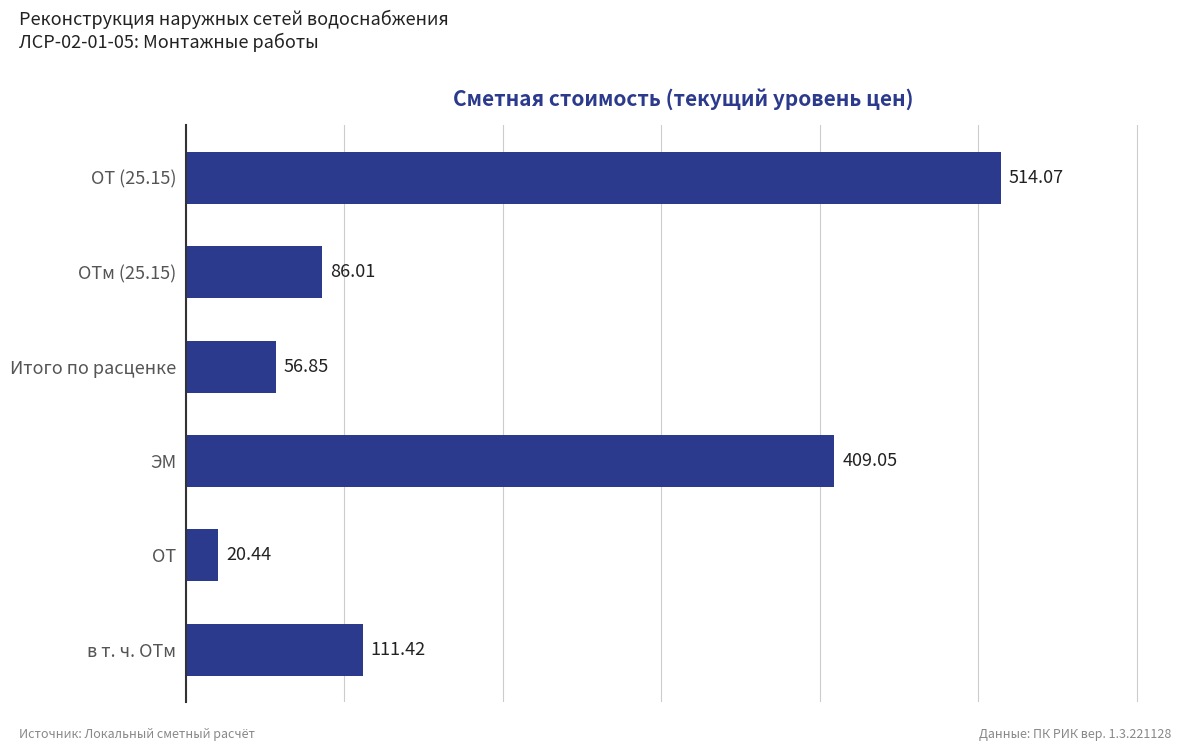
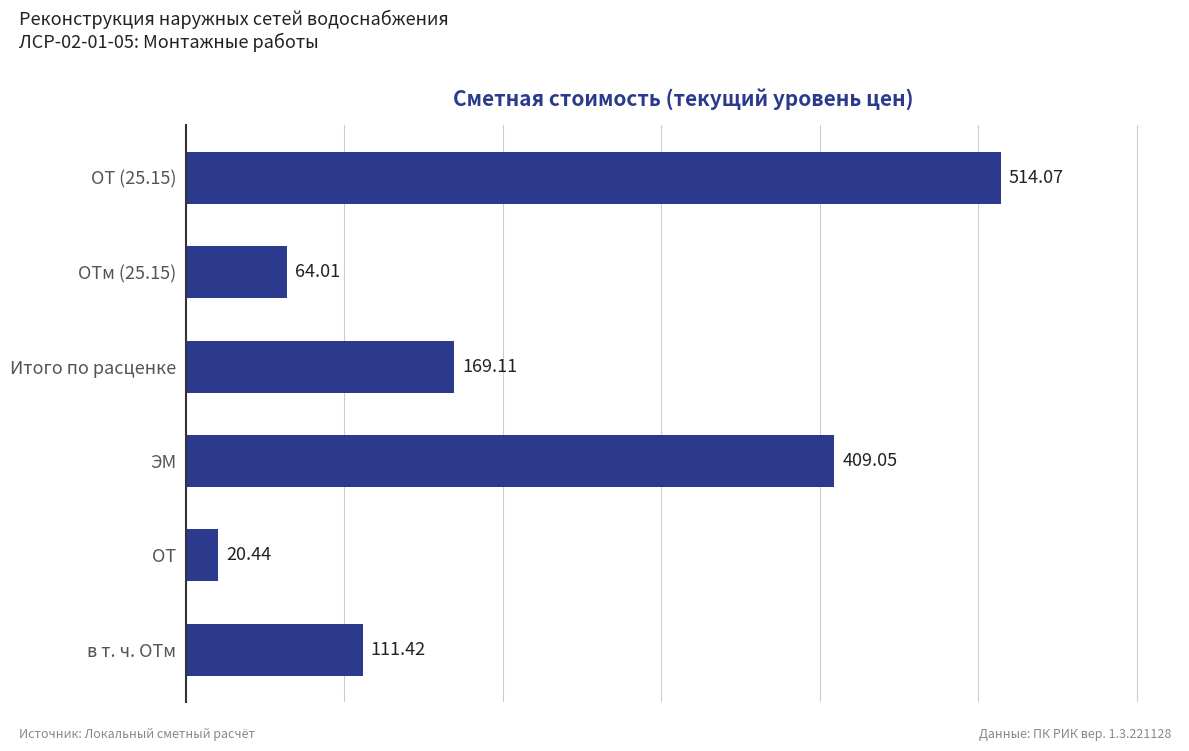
ОТм (25.15): 86.01 -> 64.01
Итого по расценке: 56.85 -> 169.11
